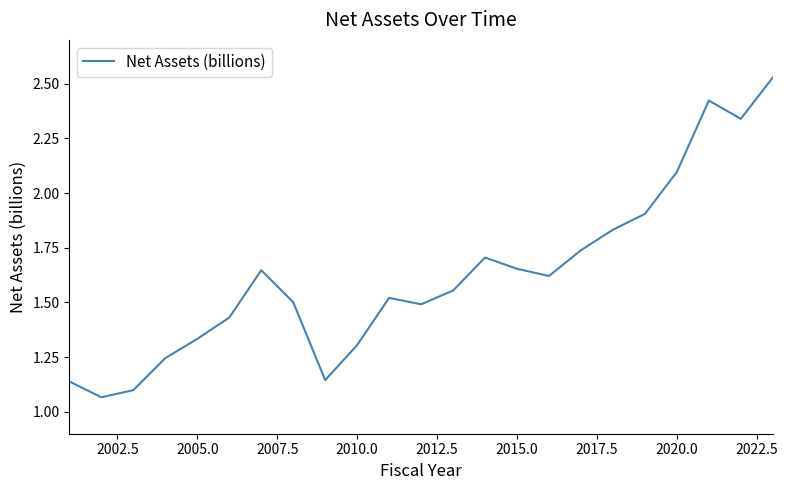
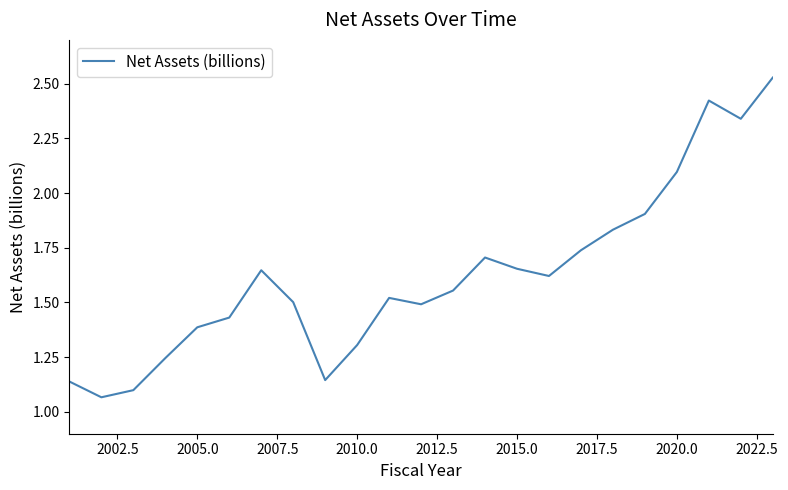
2005.0: 1.33 -> 1.39
